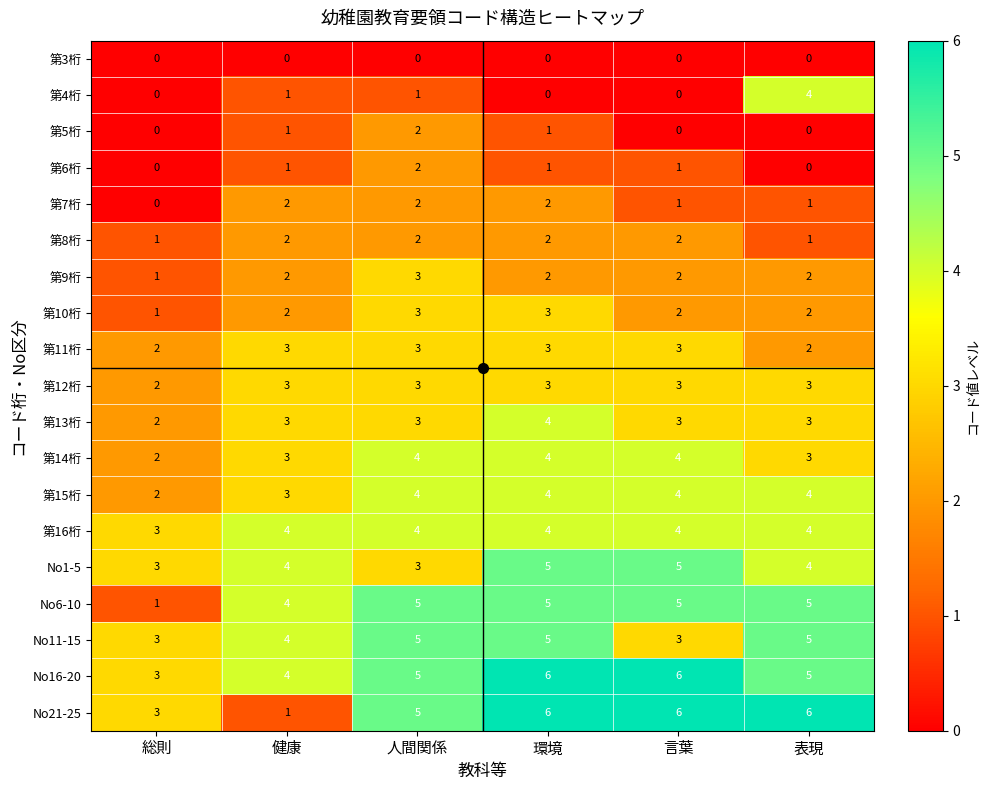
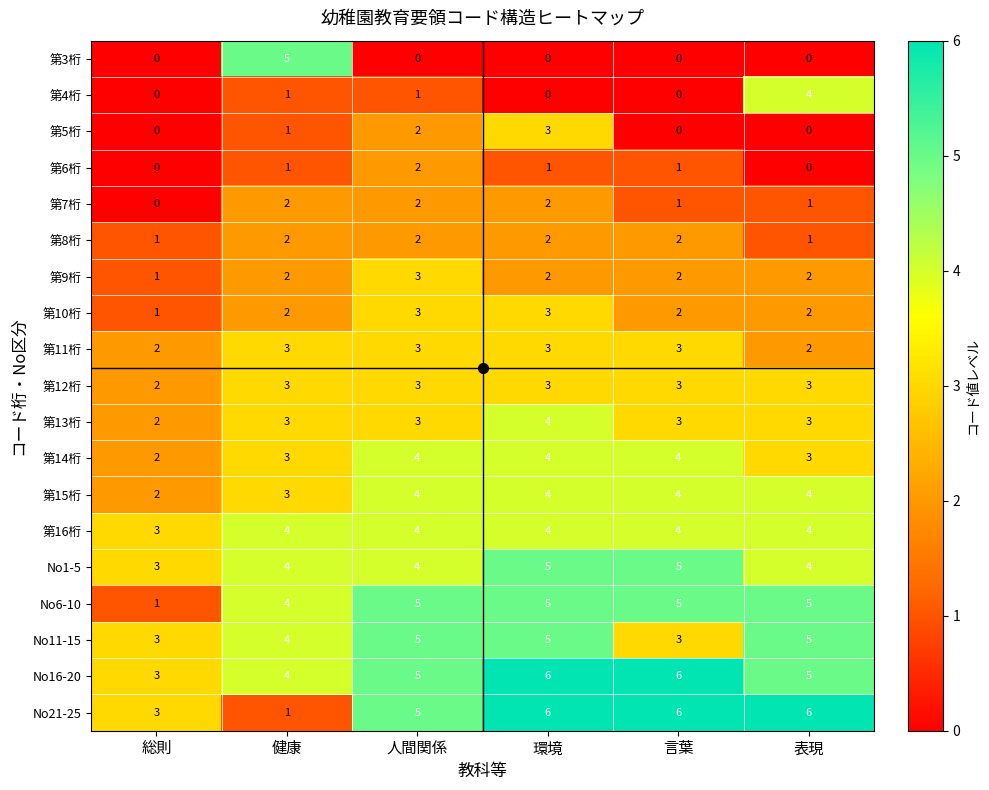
第3桁, 健康: 0 -> 5
第5桁, 環境: 1 -> 3
No1-5, 人間関係: 3 -> 4
